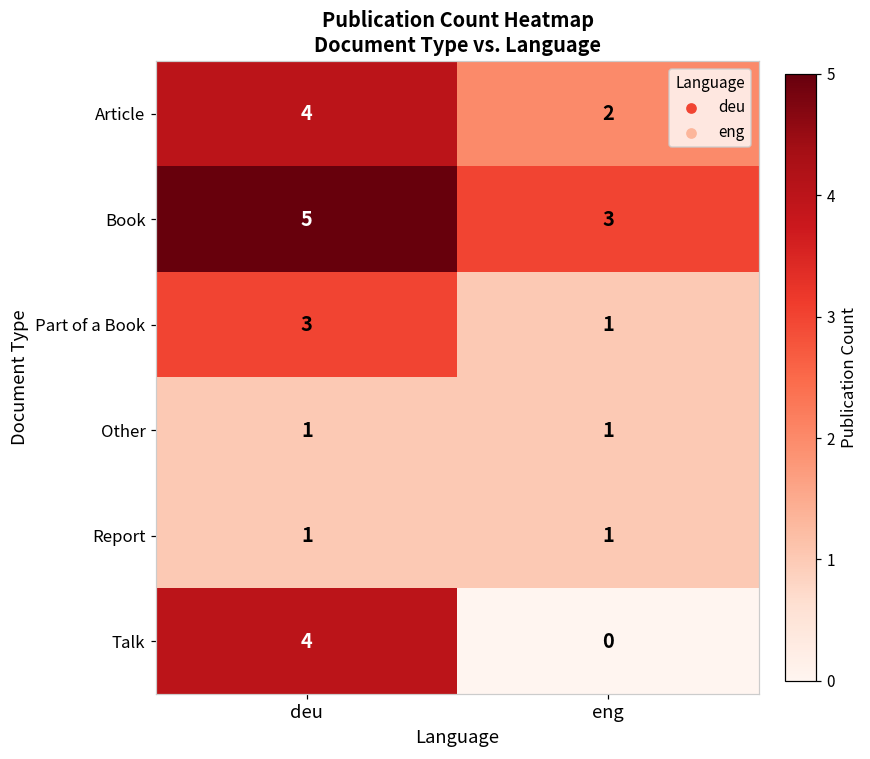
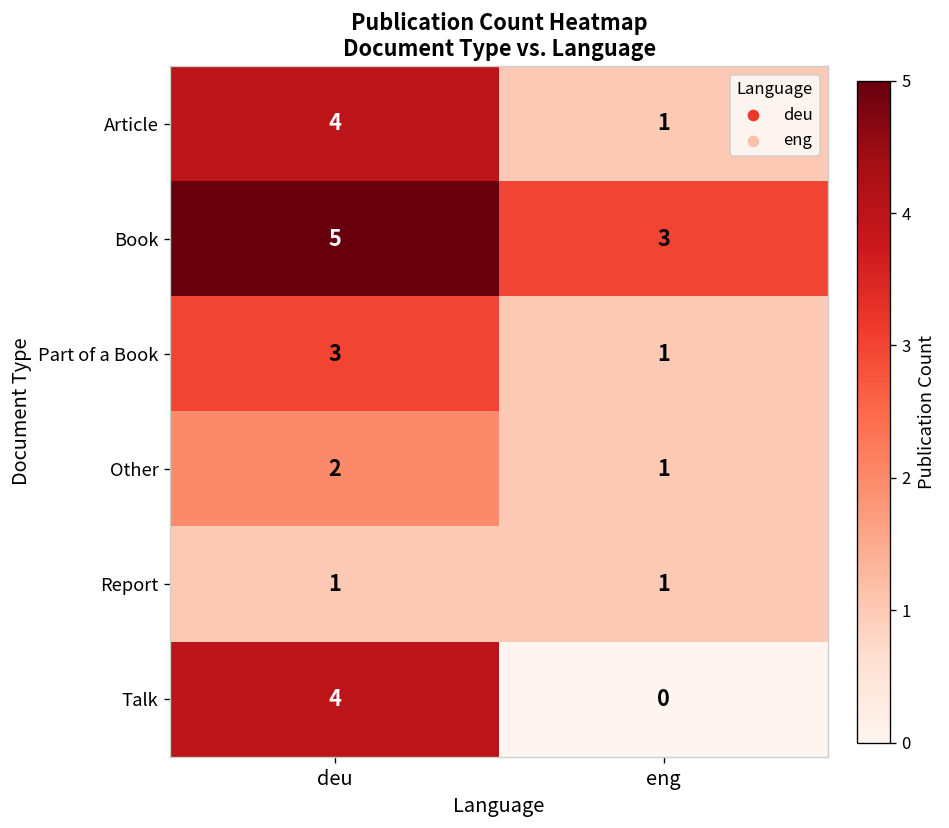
Article, eng: 2 -> 1
Other, deu: 1 -> 2
